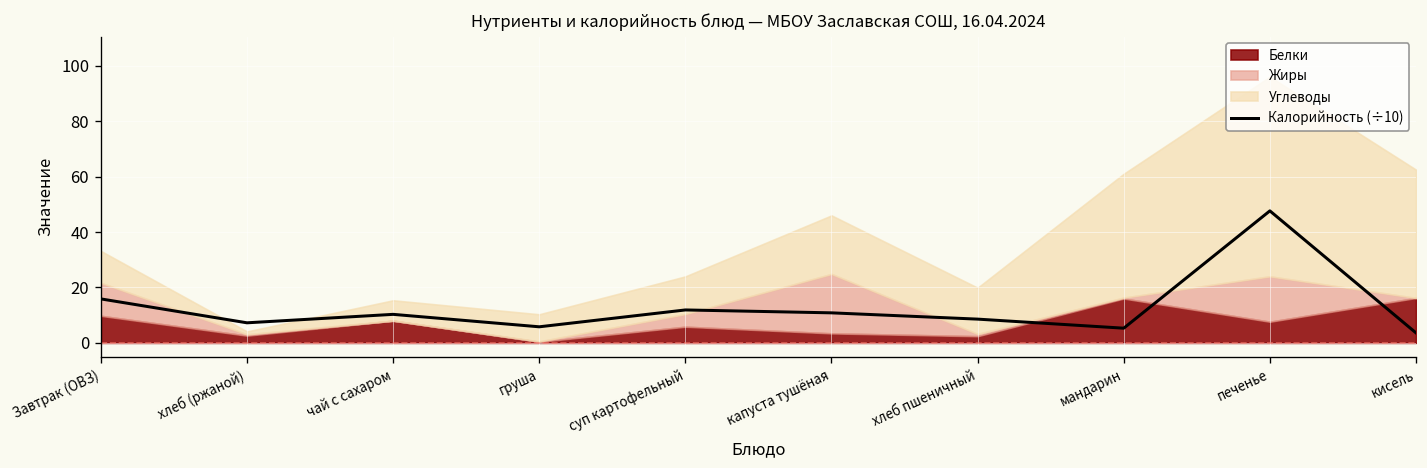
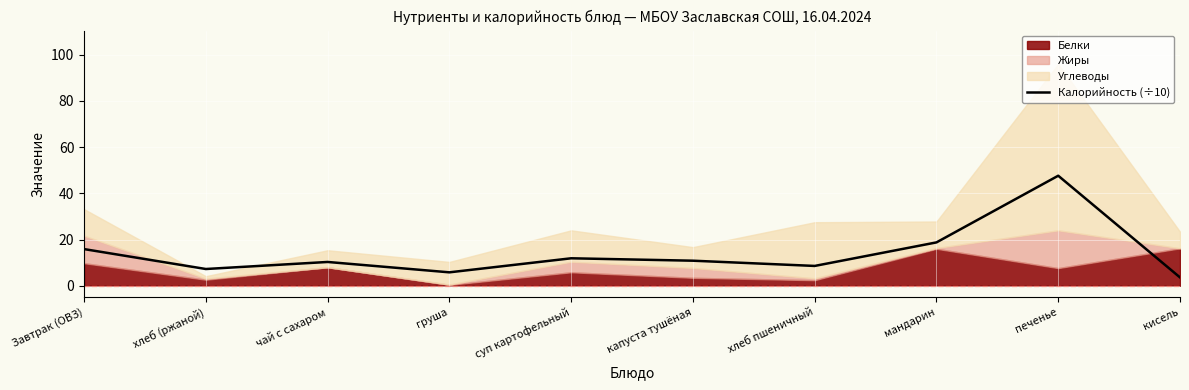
Жиры, капуста тушёная: 21 -> 4
Углеводы, капуста тушёная: 21 -> 9
Углеводы, хлеб пшеничный: 17 -> 24
Калорийность (÷10), мандарин: 5 -> 19
Углеводы, мандарин: 45 -> 12
Углеводы, кисель: 46 -> 7
